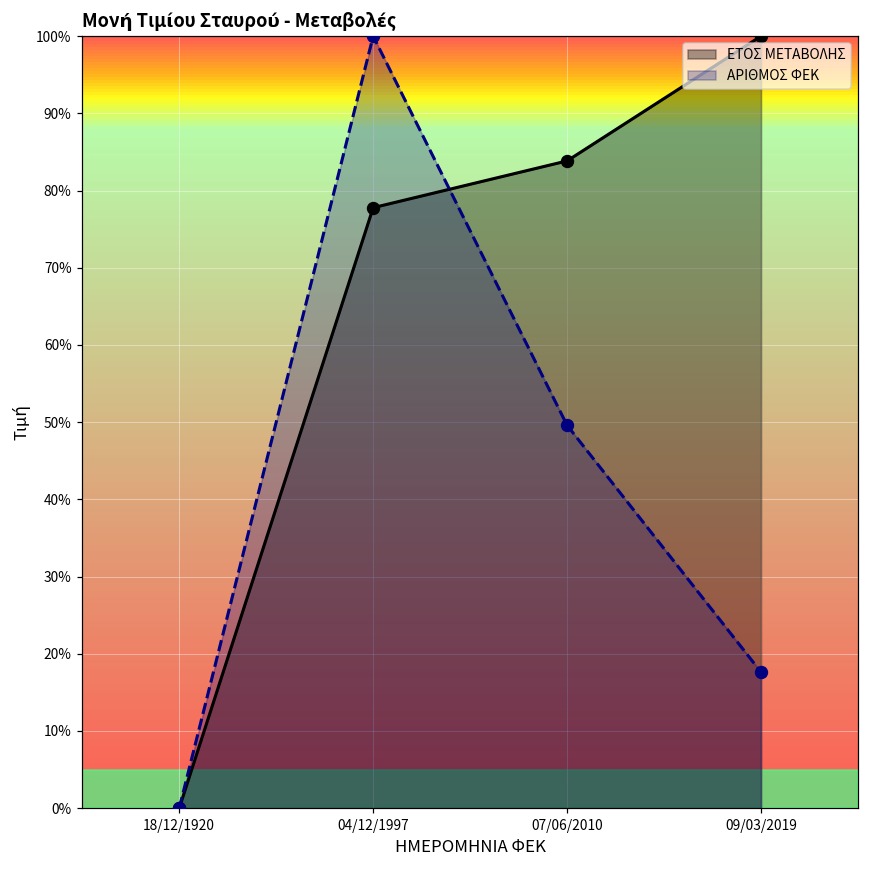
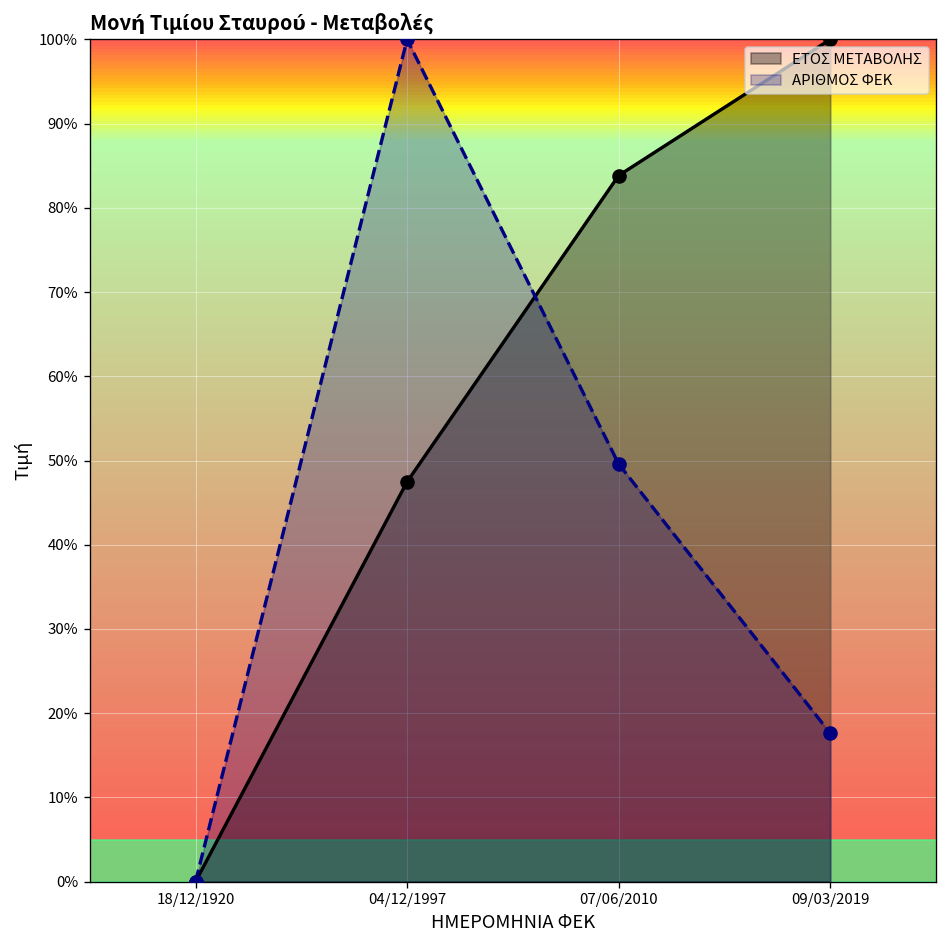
ΕΤΟΣ ΜΕΤΑΒΟΛΗΣ, 04/12/1997: 78% -> 47%
